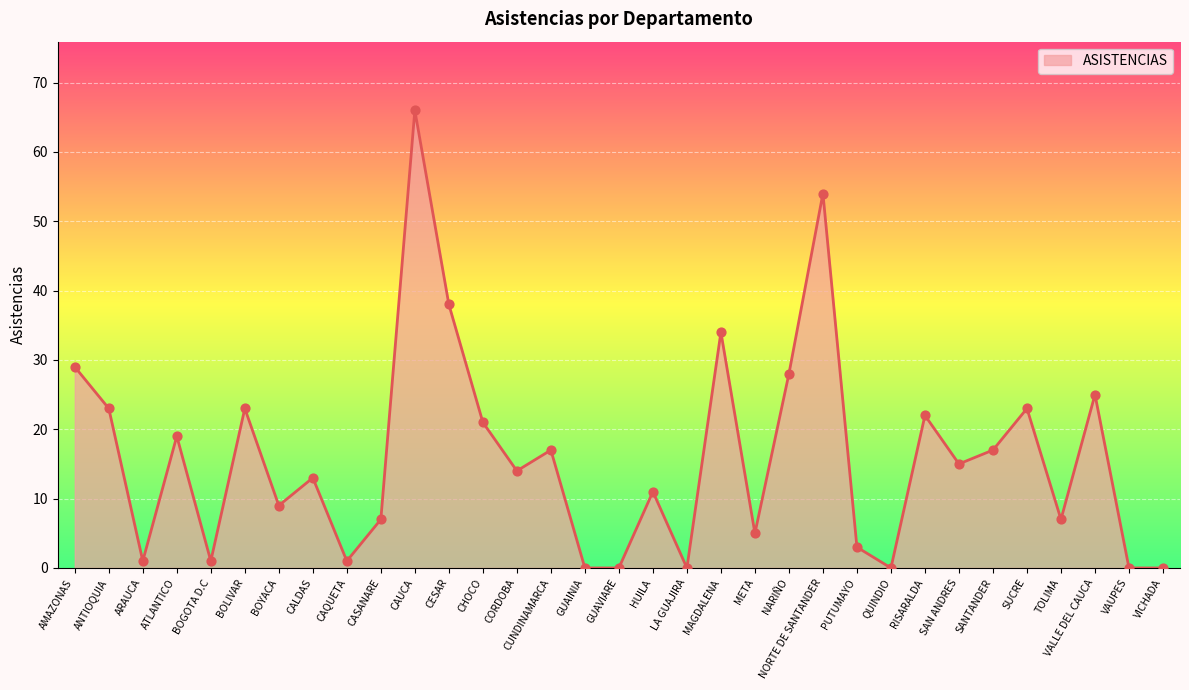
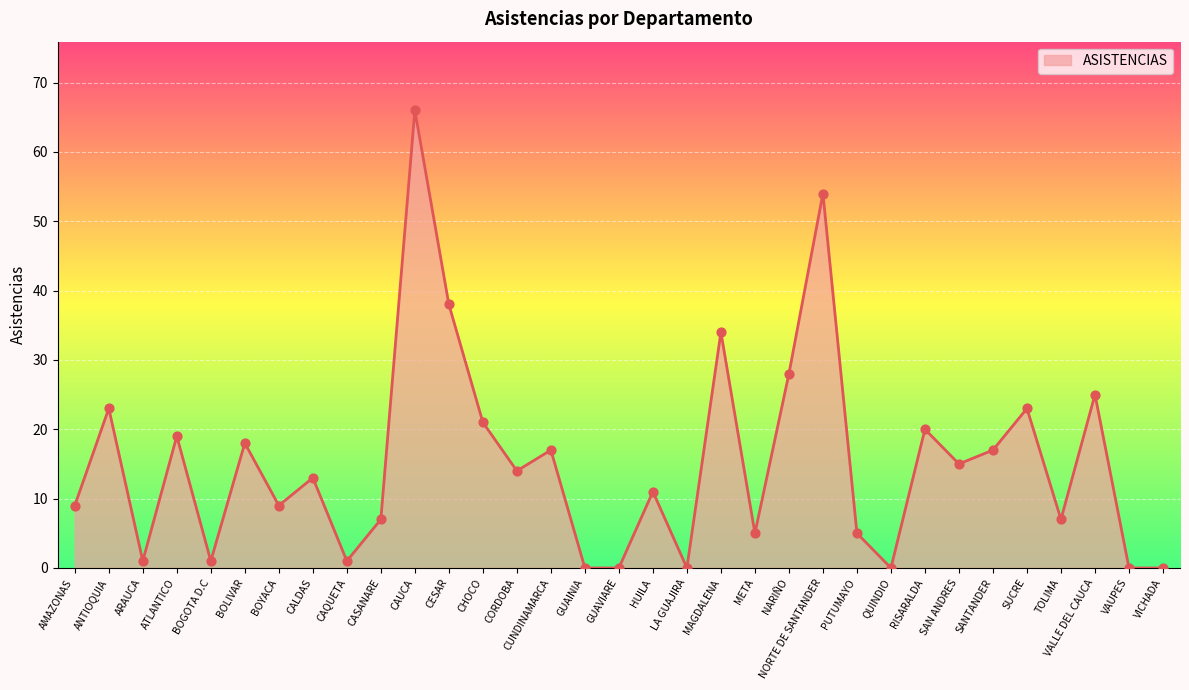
AMAZONAS: 29 -> 9
BOLIVAR: 23 -> 18
PUTUMAYO: 3 -> 5
RISARALDA: 22 -> 20
